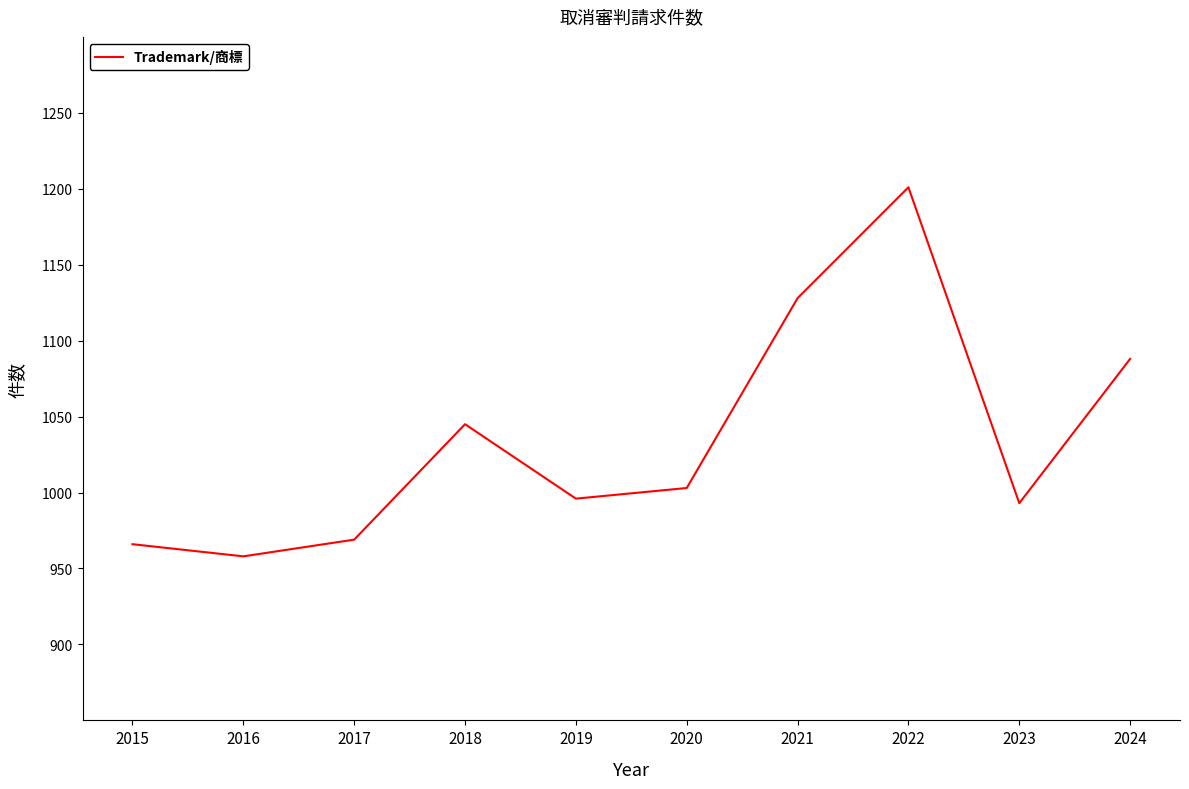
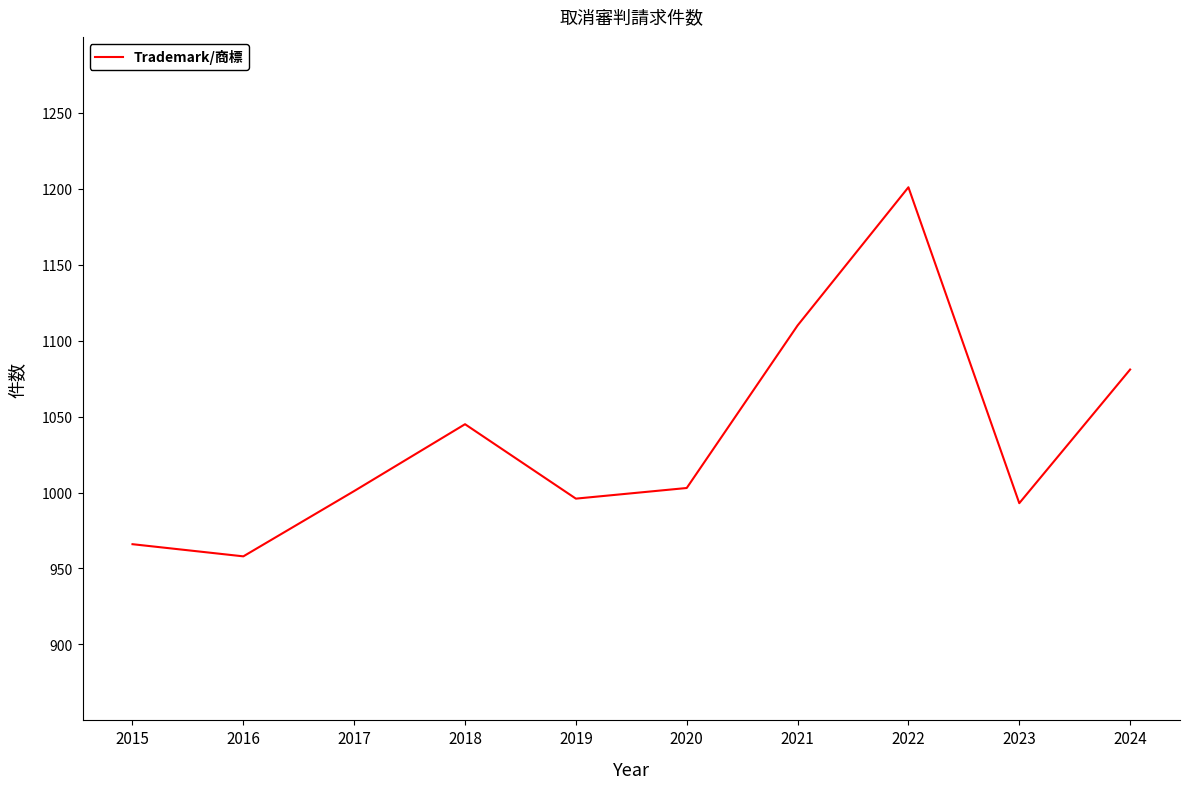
2017: 969 -> 1001
2021: 1128 -> 1110
2024: 1088 -> 1081
